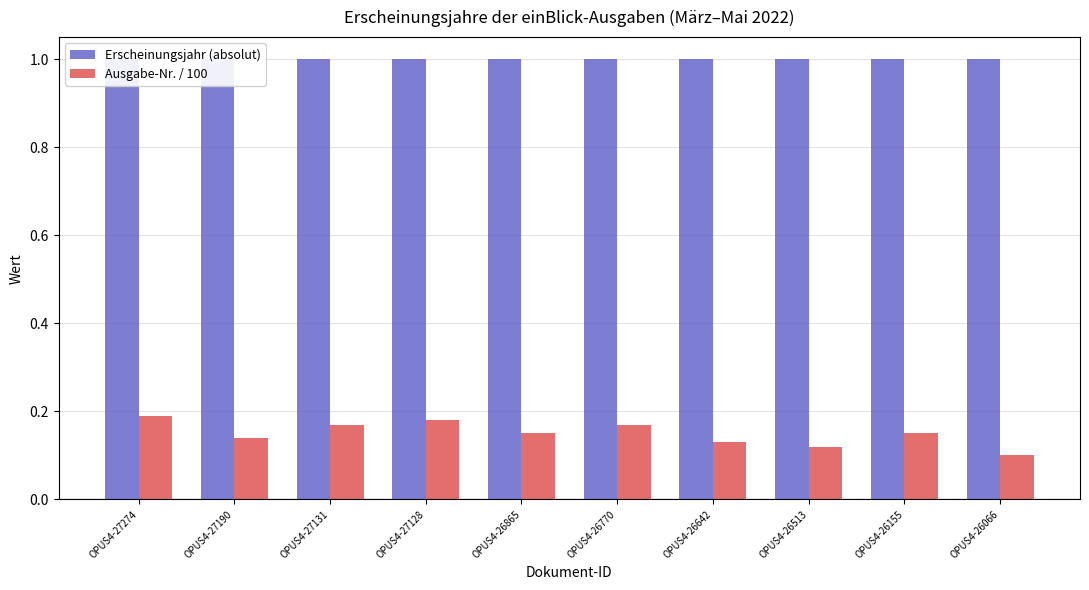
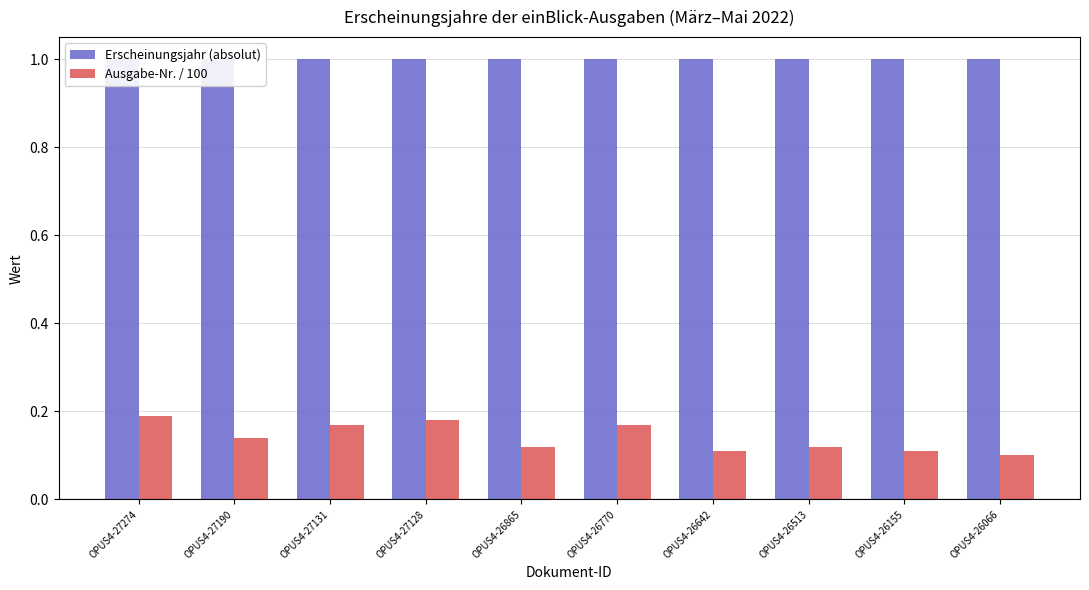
Ausgabe-Nr. / 100, OPUS4-26865: 0.15 -> 0.12
Ausgabe-Nr. / 100, OPUS4-26642: 0.13 -> 0.11
Ausgabe-Nr. / 100, OPUS4-26155: 0.15 -> 0.11
